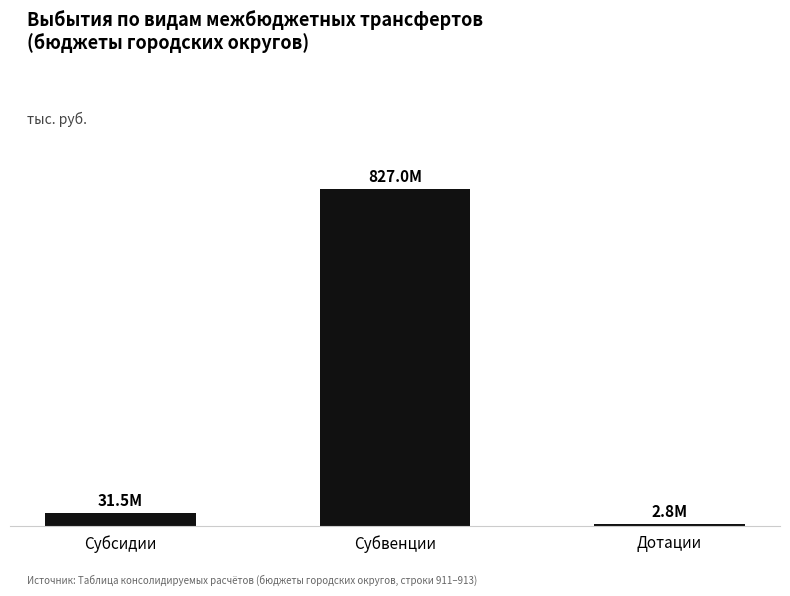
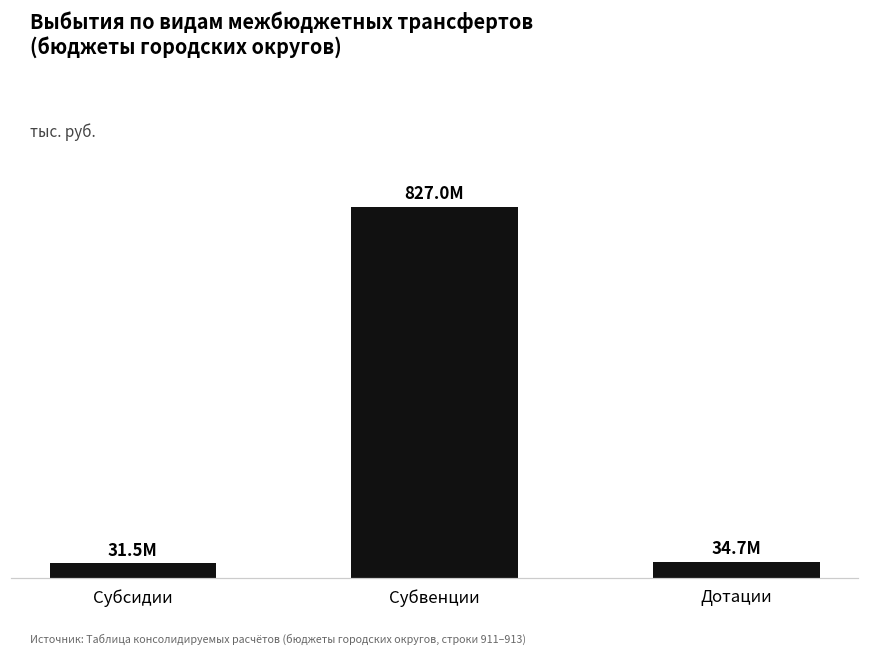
Дотации: 2.8M -> 34.7M
